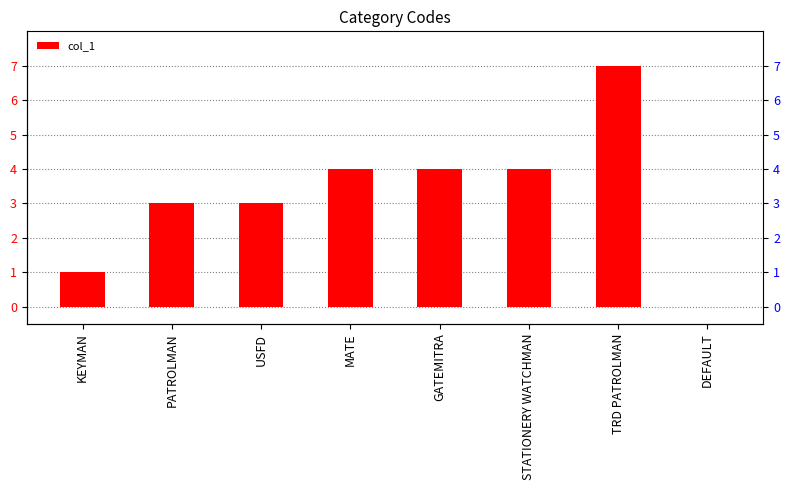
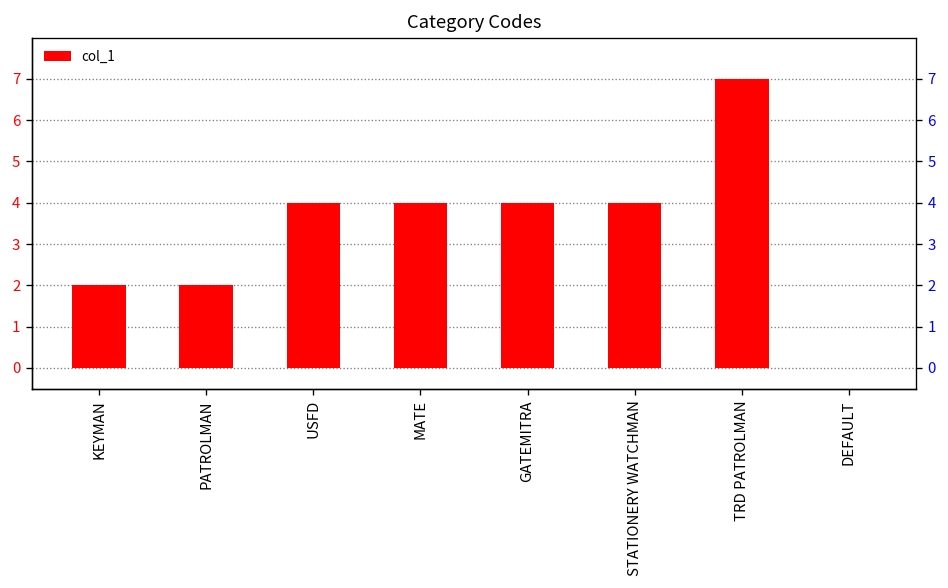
KEYMAN: 1 -> 2
PATROLMAN: 3 -> 2
USFD: 3 -> 4
